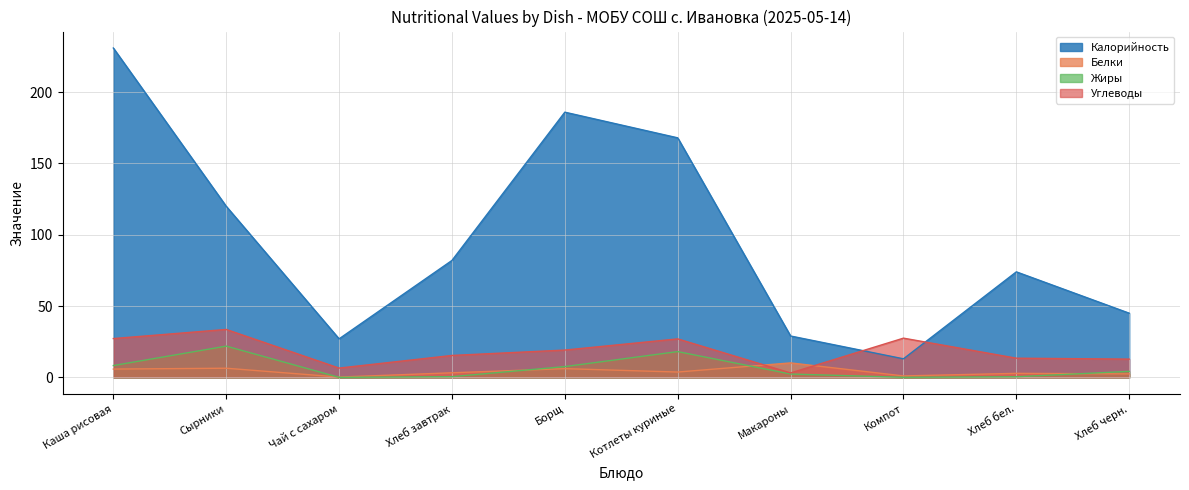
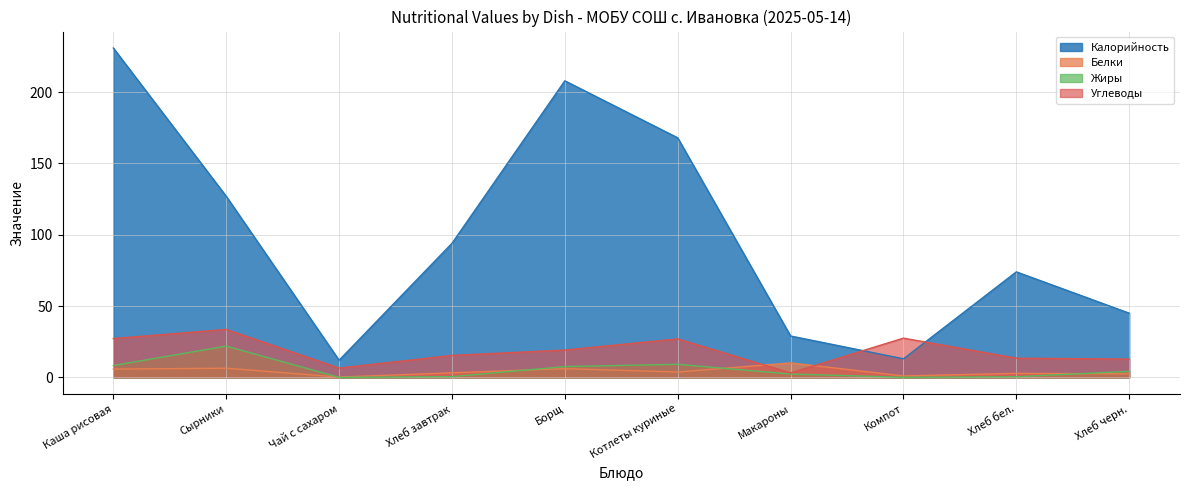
Калорийность, Сырники: 120 -> 127
Калорийность, Чай с сахаром: 27 -> 12
Калорийность, Хлеб завтрак: 82 -> 94
Калорийность, Борщ: 186 -> 208
Жиры, Котлеты куриные: 18 -> 9
